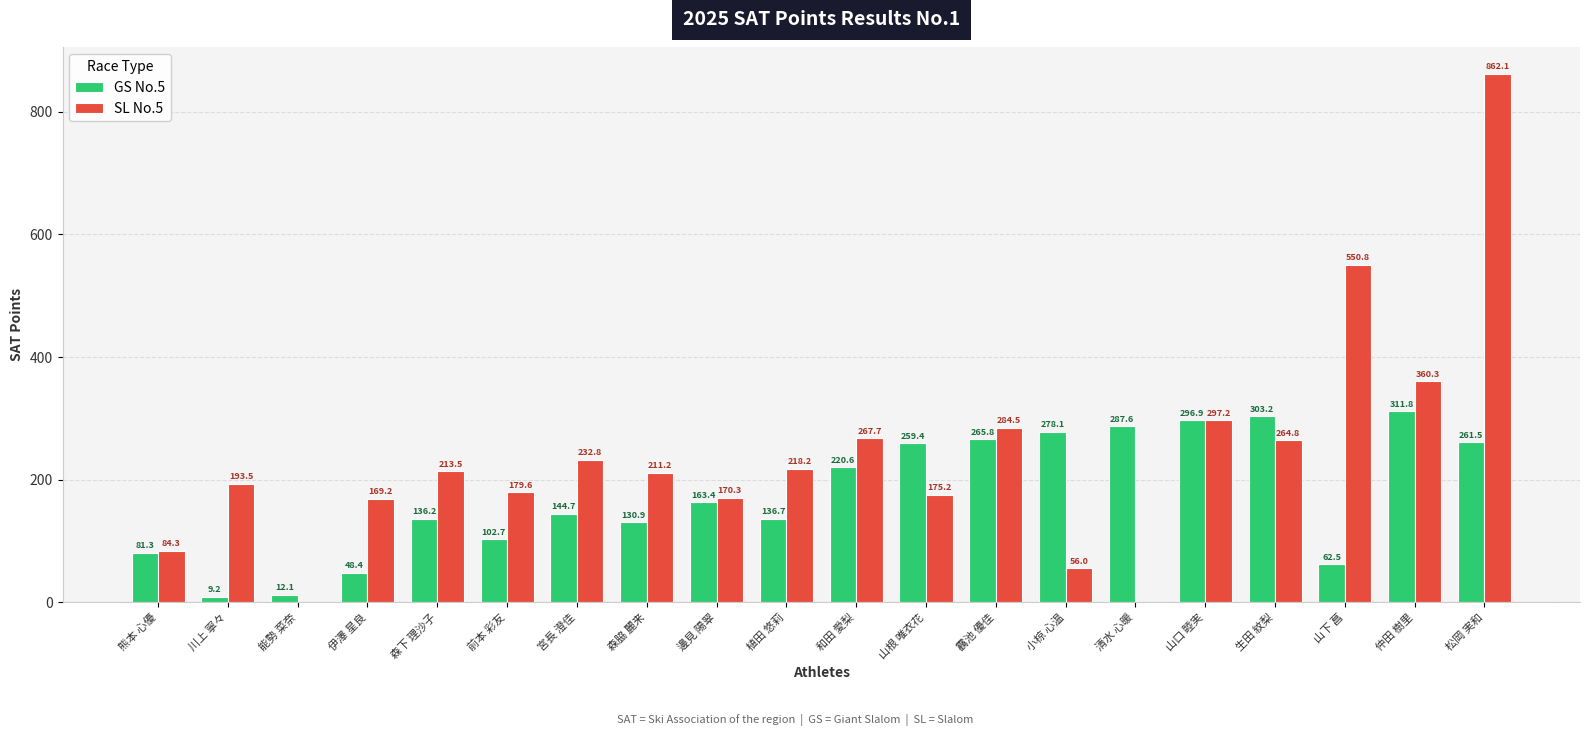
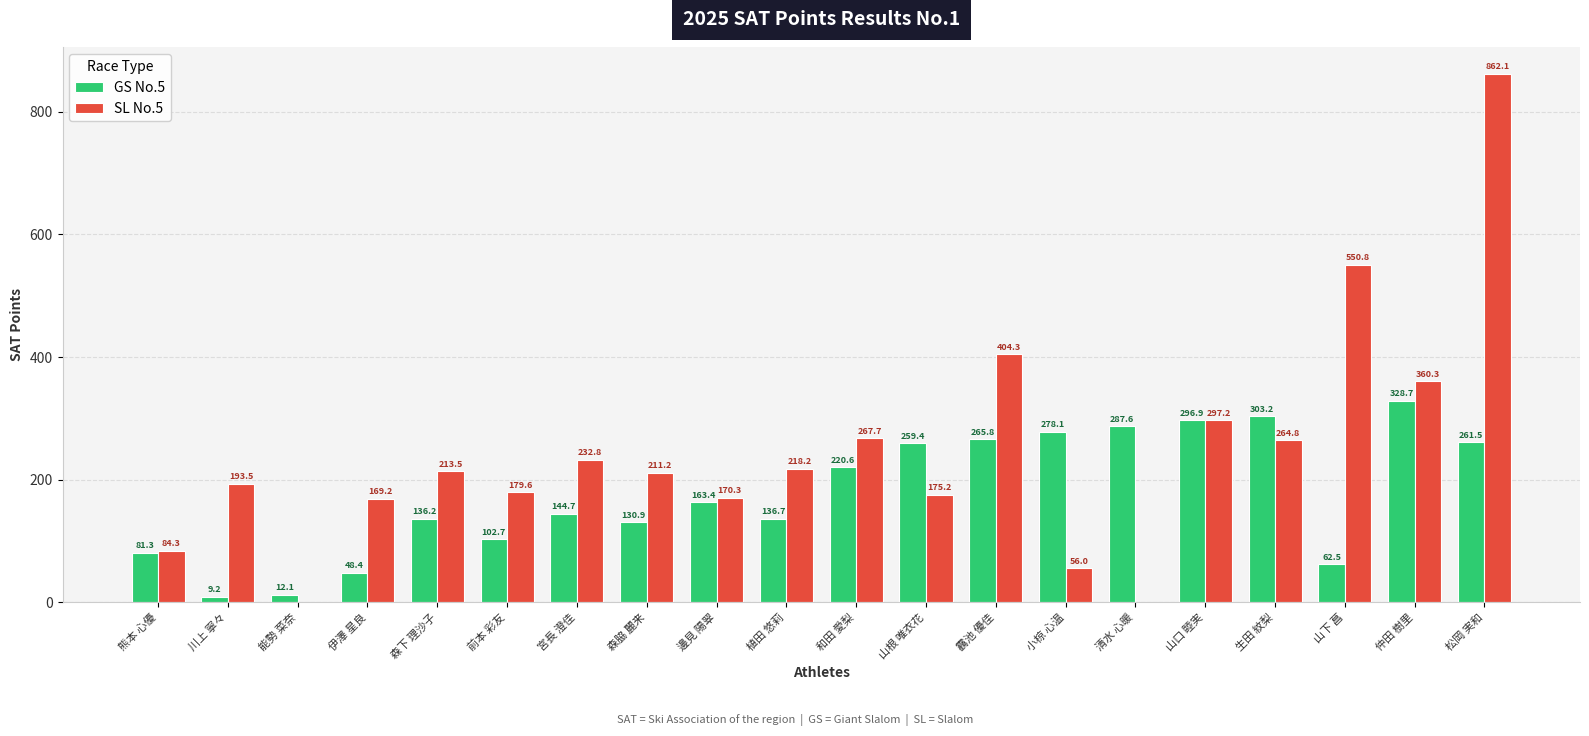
SL No.5, 靏池 優佳: 284.5 -> 404.3
GS No.5, 仲田 樹里: 311.8 -> 328.7
